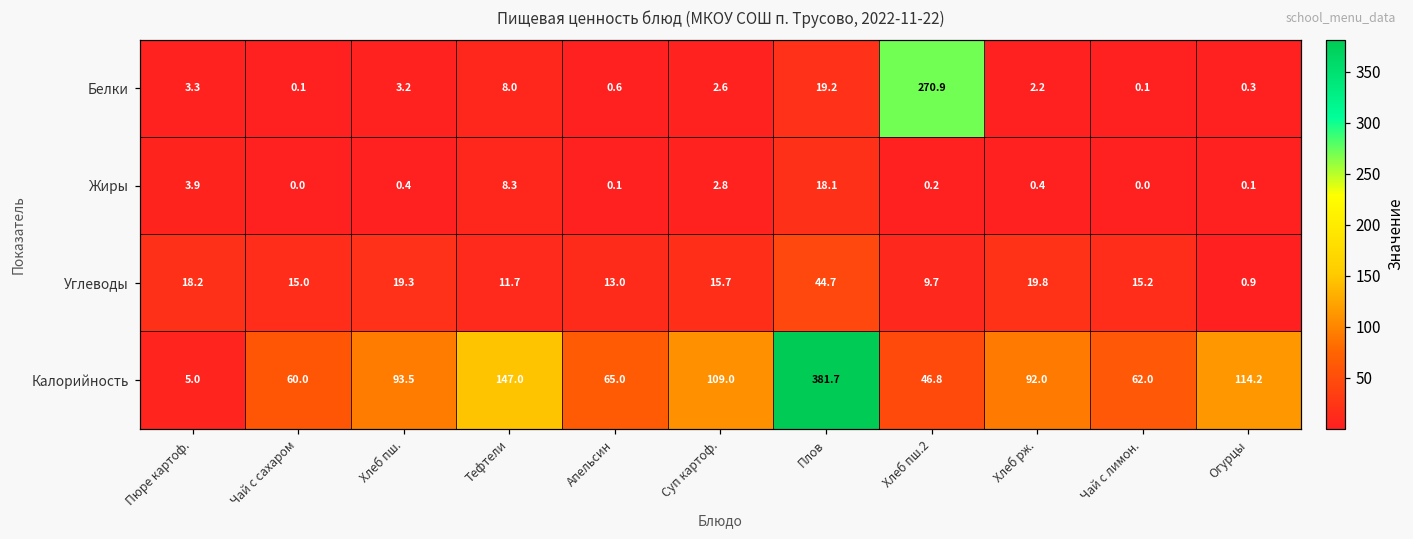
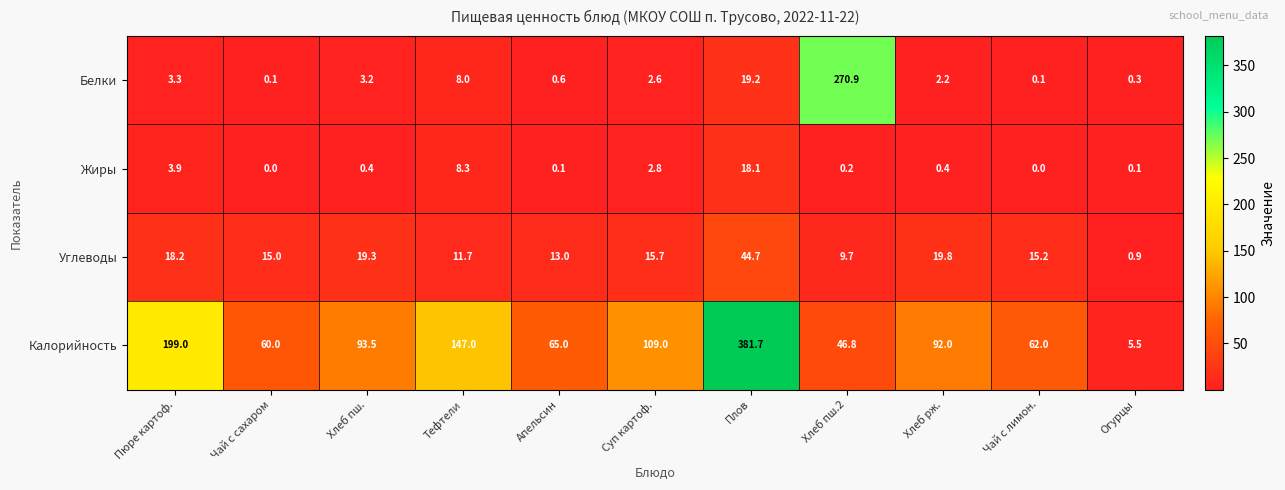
Калорийность, Пюре картоф.: 5.0 -> 199.0
Калорийность, Огурцы: 114.2 -> 5.5
